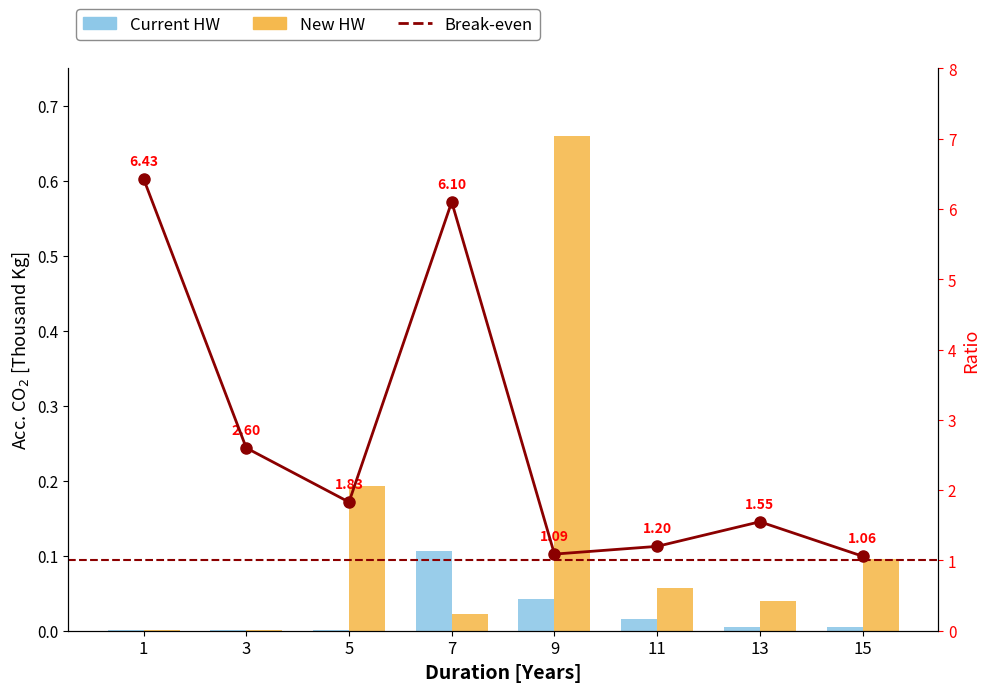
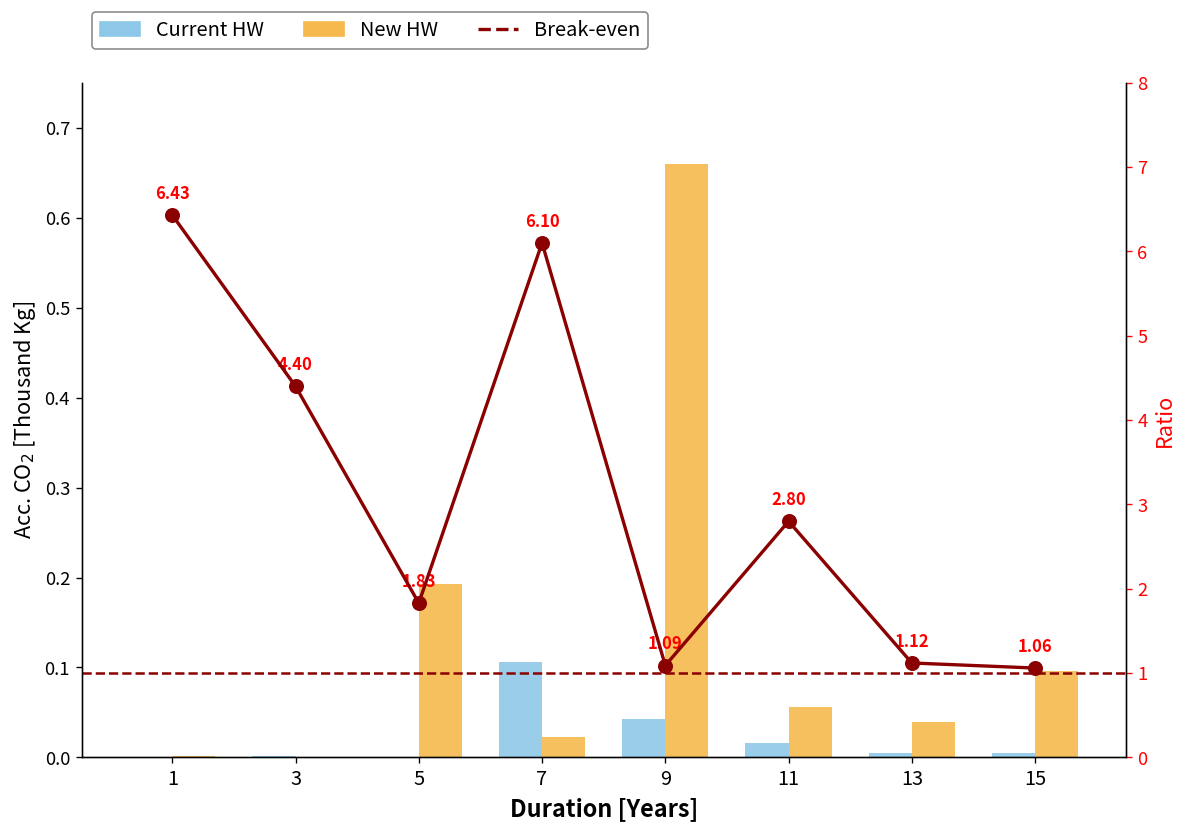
Break-even, 3: 2.60 -> 4.40
Break-even, 11: 1.20 -> 2.80
Break-even, 13: 1.55 -> 1.12
